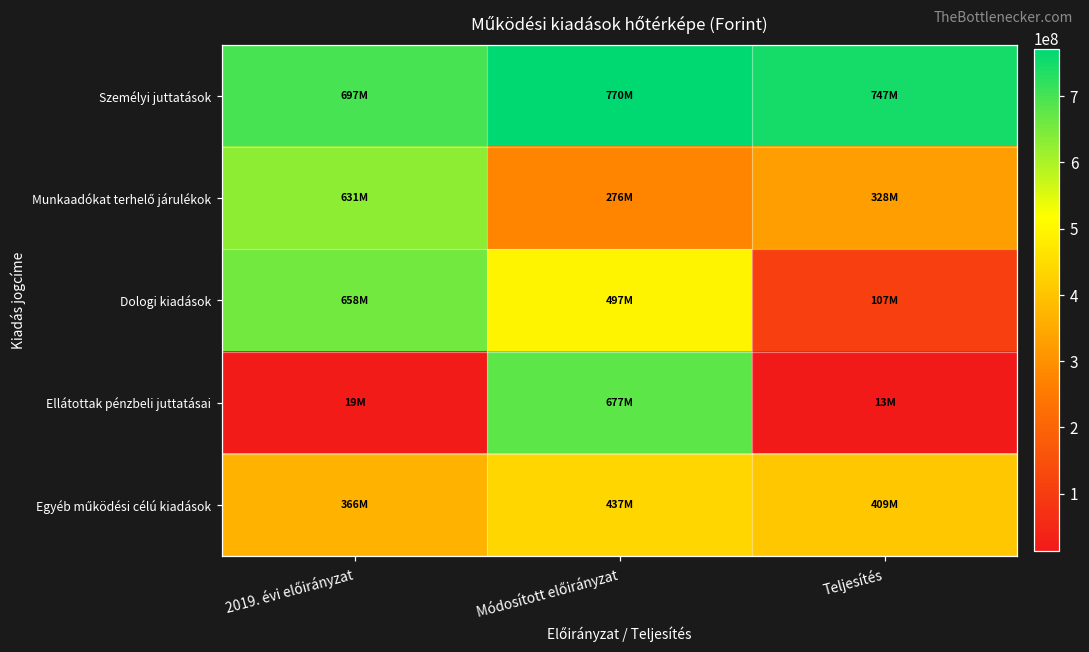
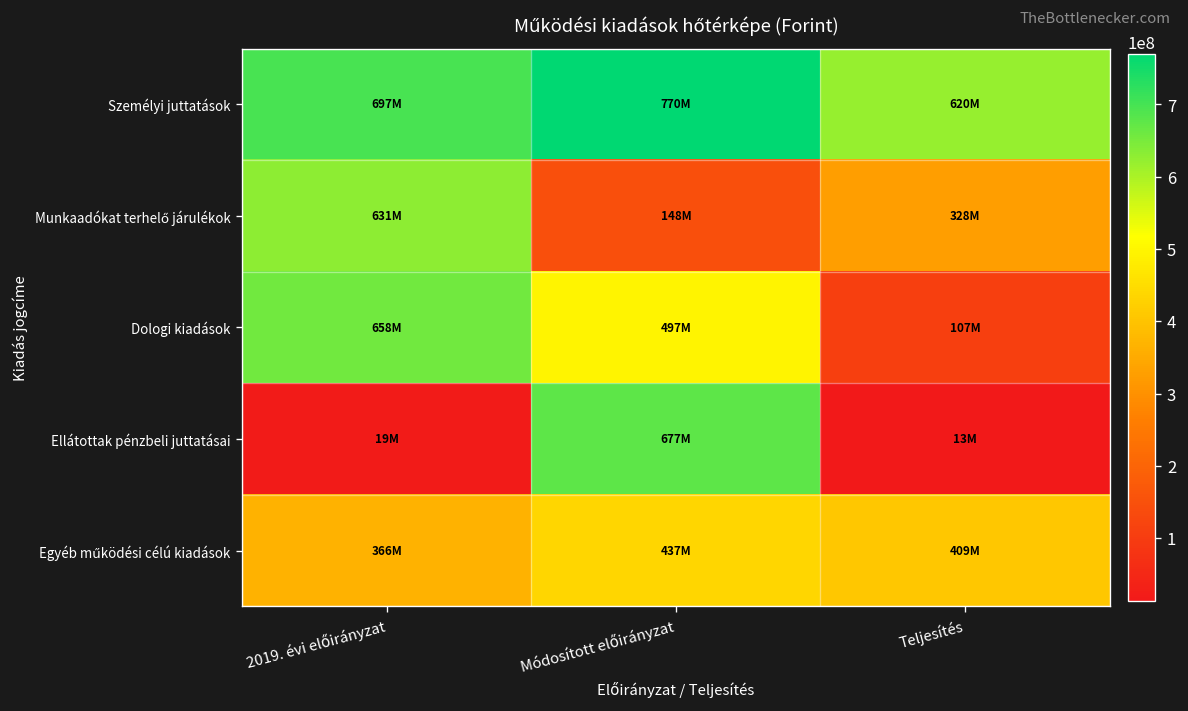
Személyi juttatások, Teljesítés: 747M -> 620M
Munkaadókat terhelő járulékok, Módosított előirányzat: 276M -> 148M
